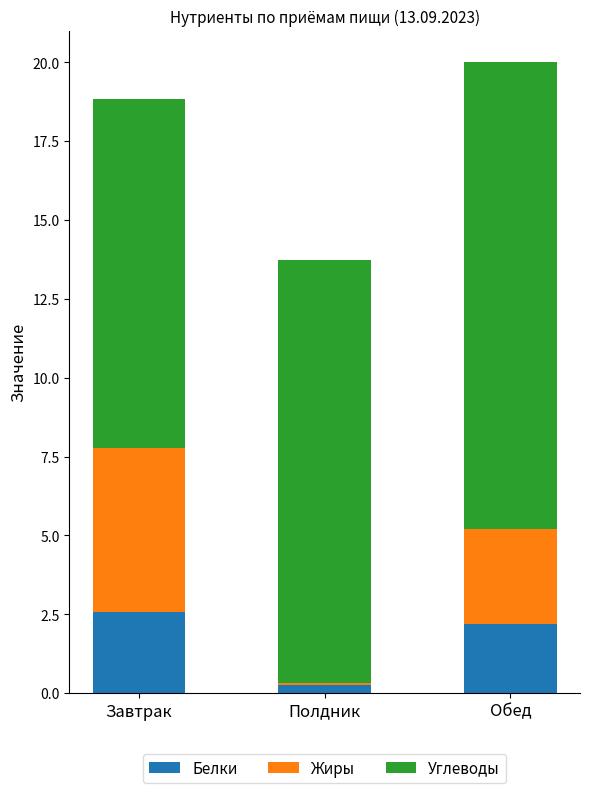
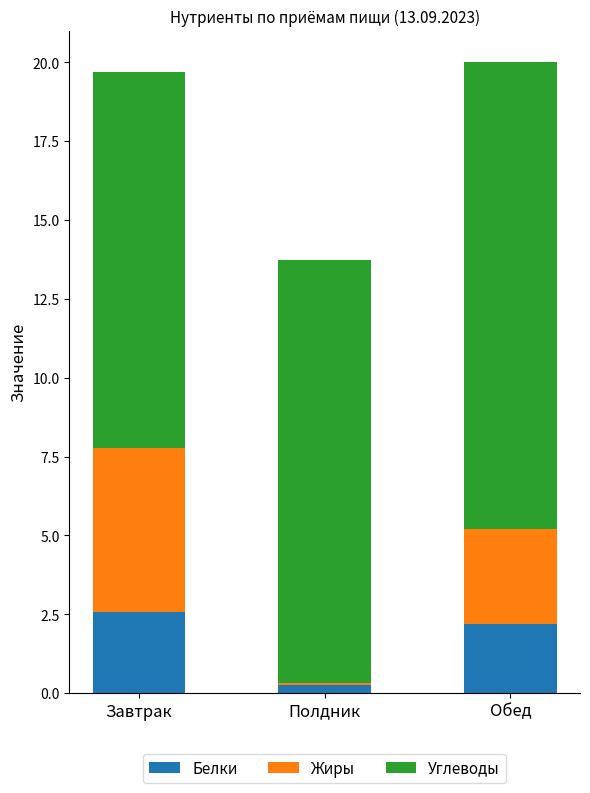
Углеводы, Завтрак: 11.1 -> 11.9
